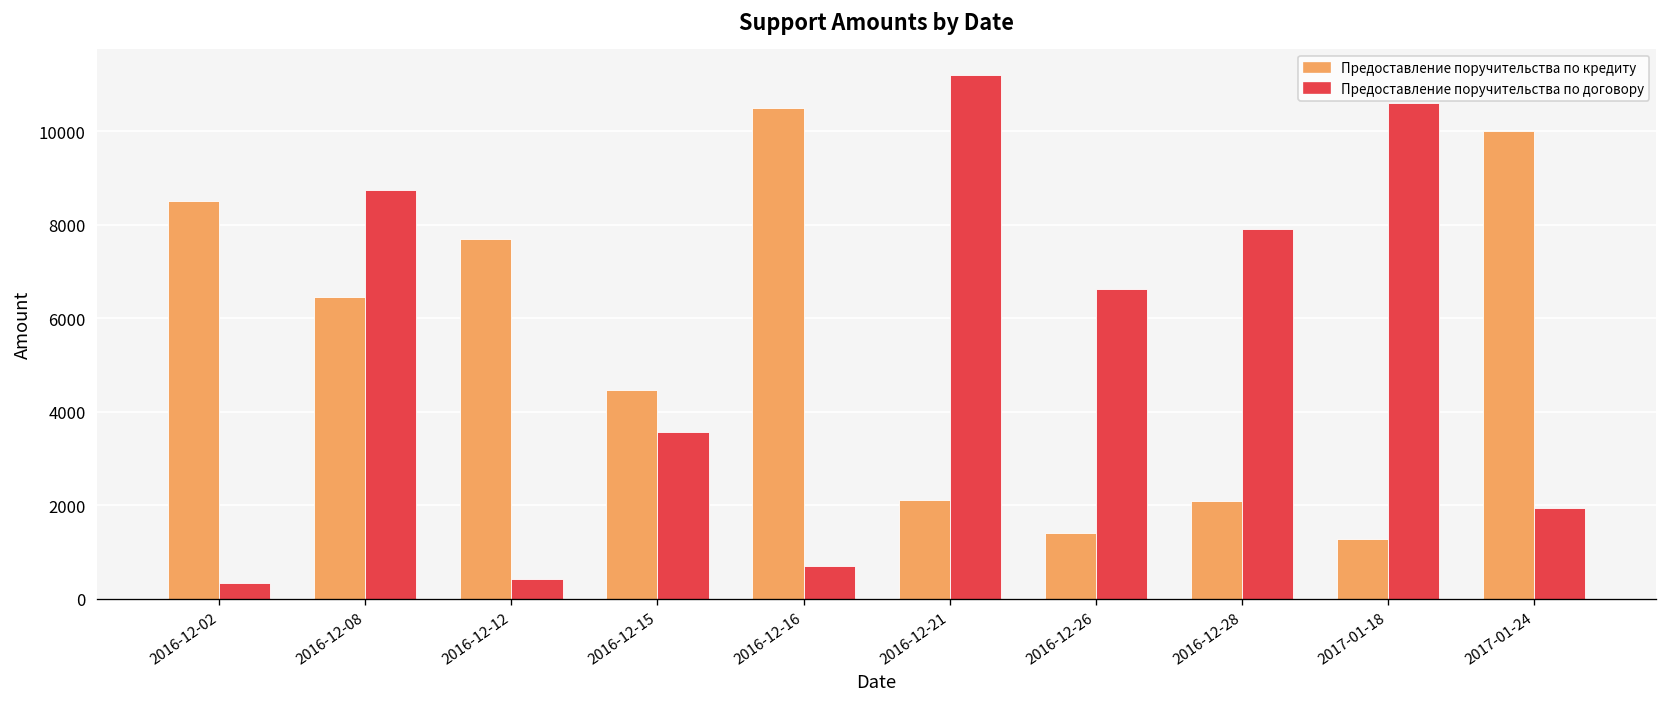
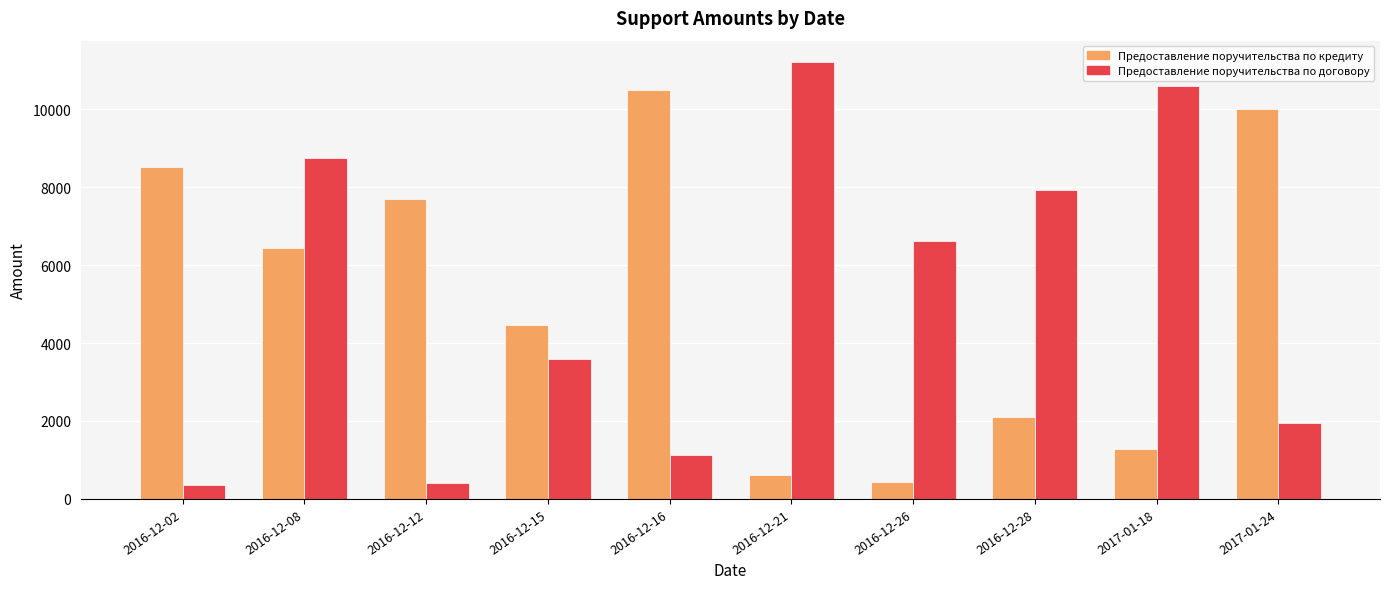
Предоставление поручительства по договору, 2016-12-16: 700 -> 1100
Предоставление поручительства по кредиту, 2016-12-21: 2100 -> 600
Предоставление поручительства по кредиту, 2016-12-26: 1400 -> 400
